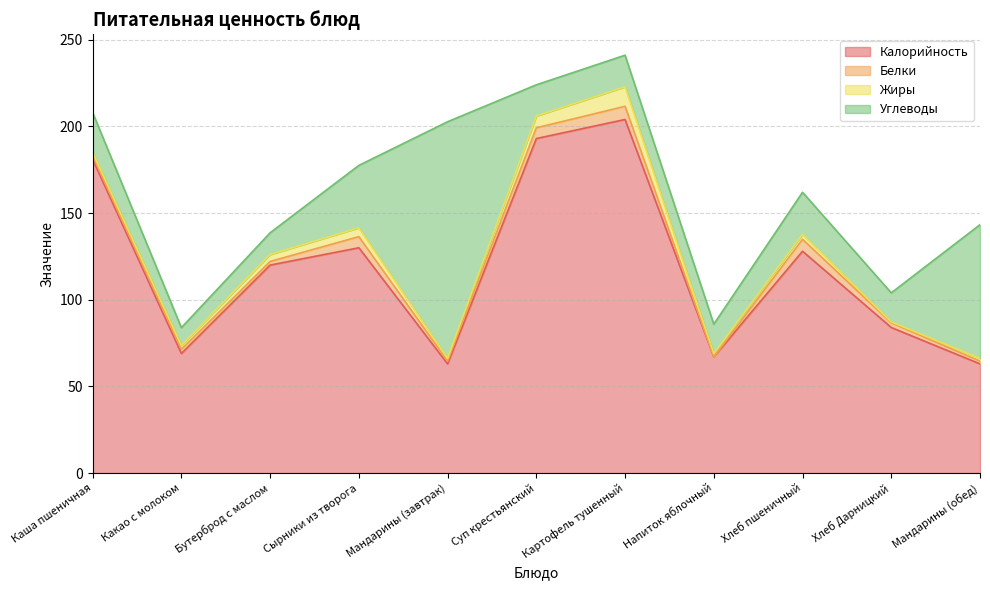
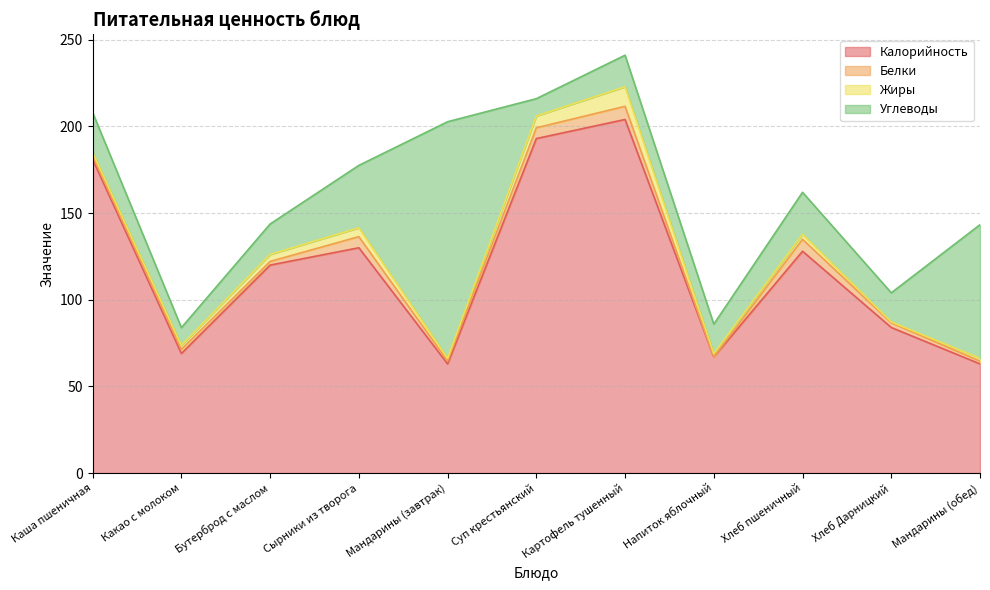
Углеводы, Бутерброд с маслом: 13 -> 18
Углеводы, Суп крестьянский: 18 -> 10
